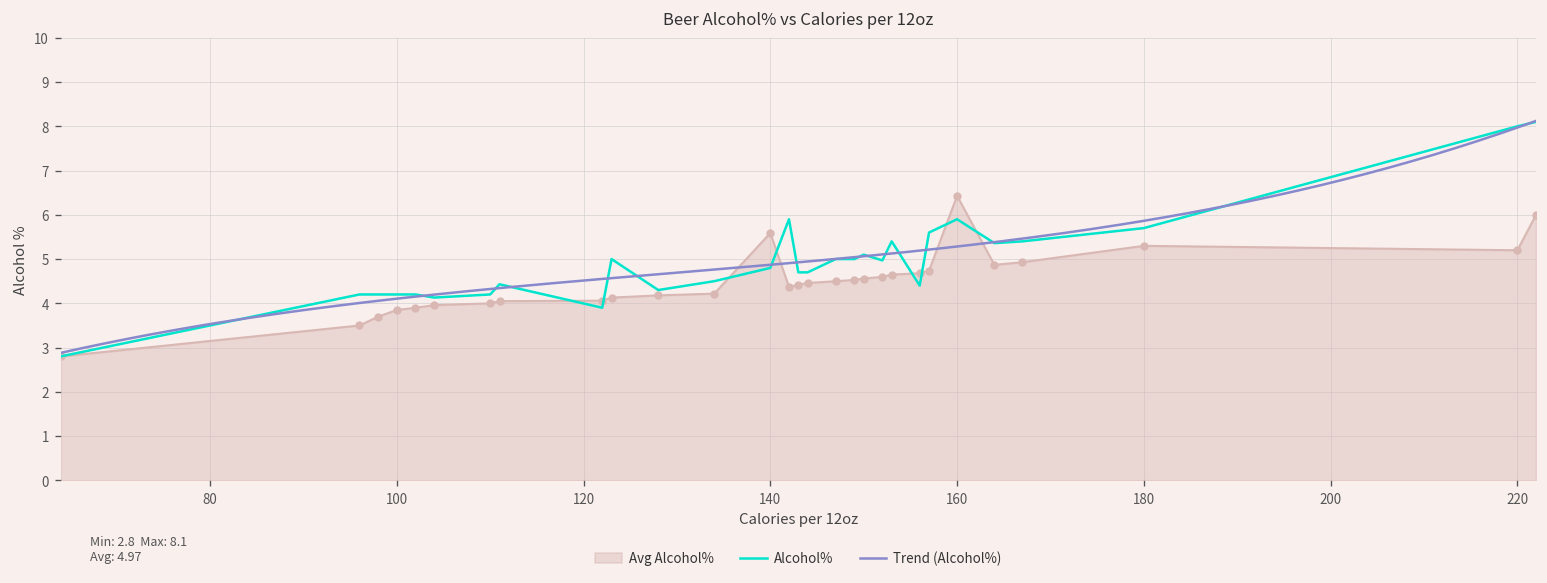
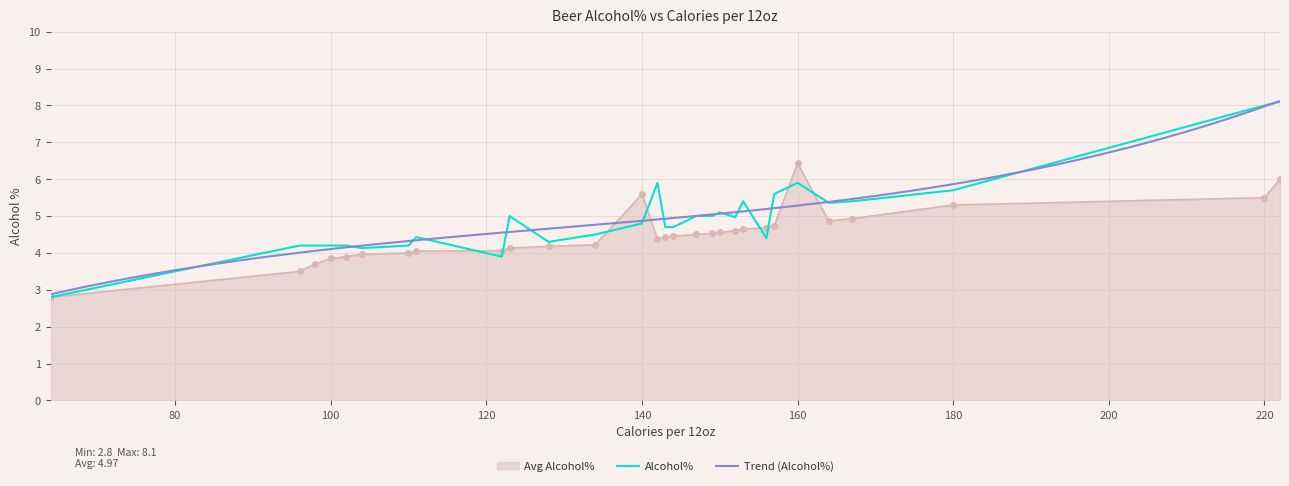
Avg Alcohol%, 220: 5.2 -> 5.5
